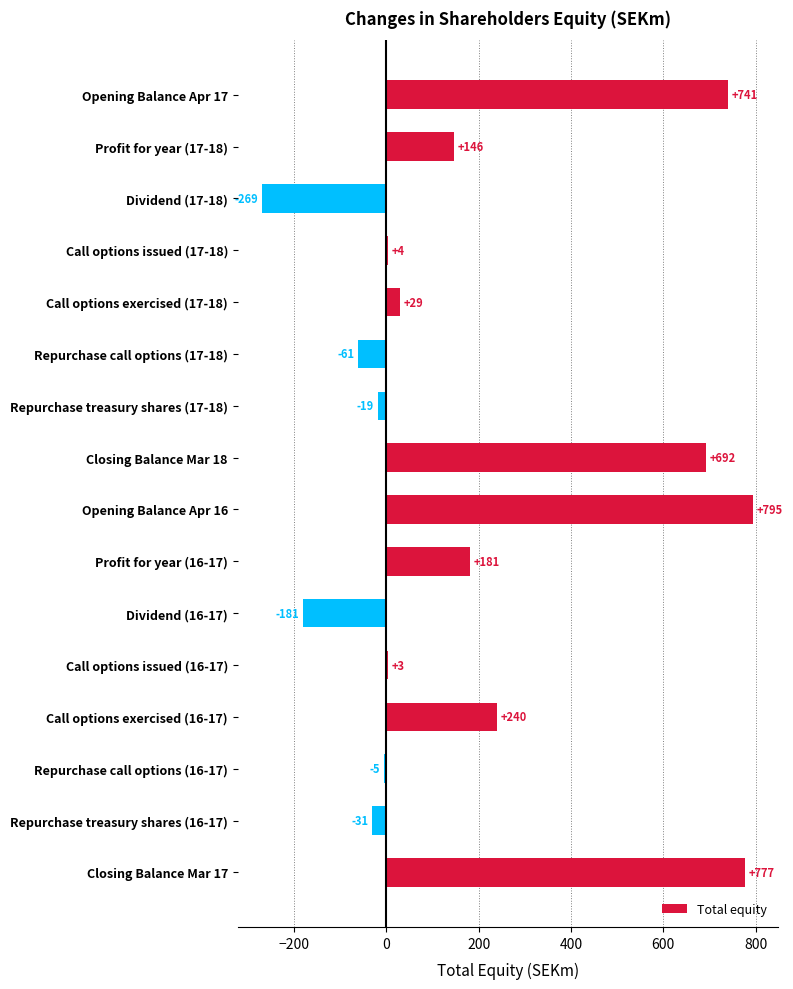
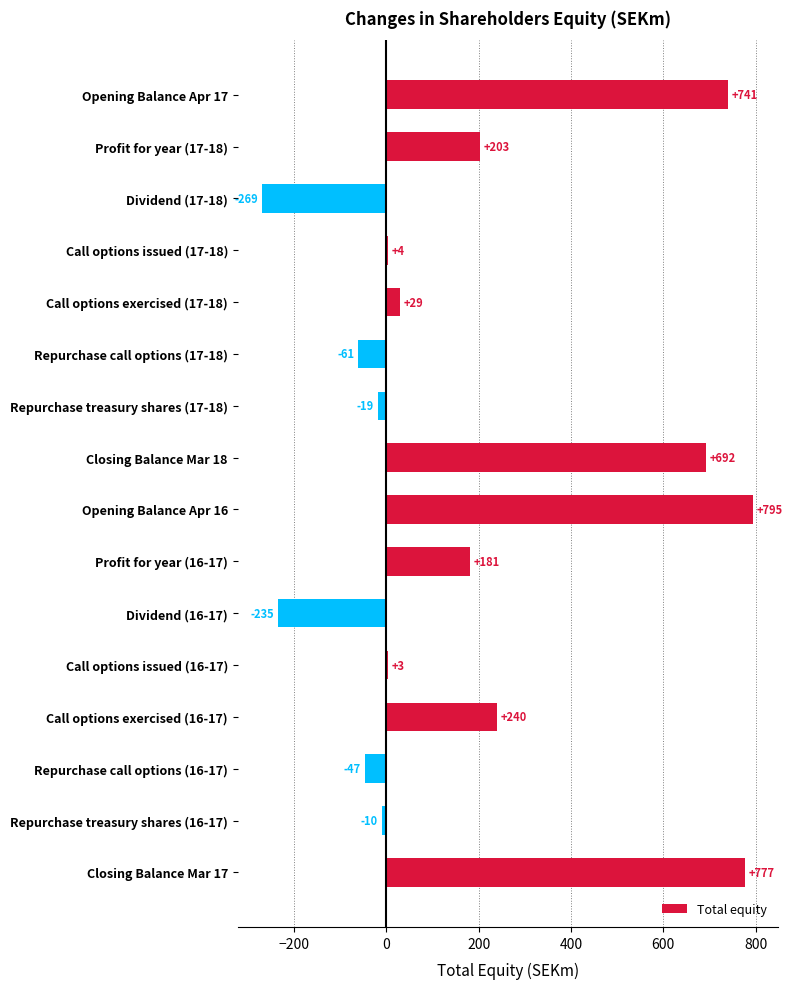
Profit for year (17-18): +146 -> +203
Dividend (16-17): -181 -> -235
Repurchase call options (16-17): -5 -> -47
Repurchase treasury shares (16-17): -31 -> -10
